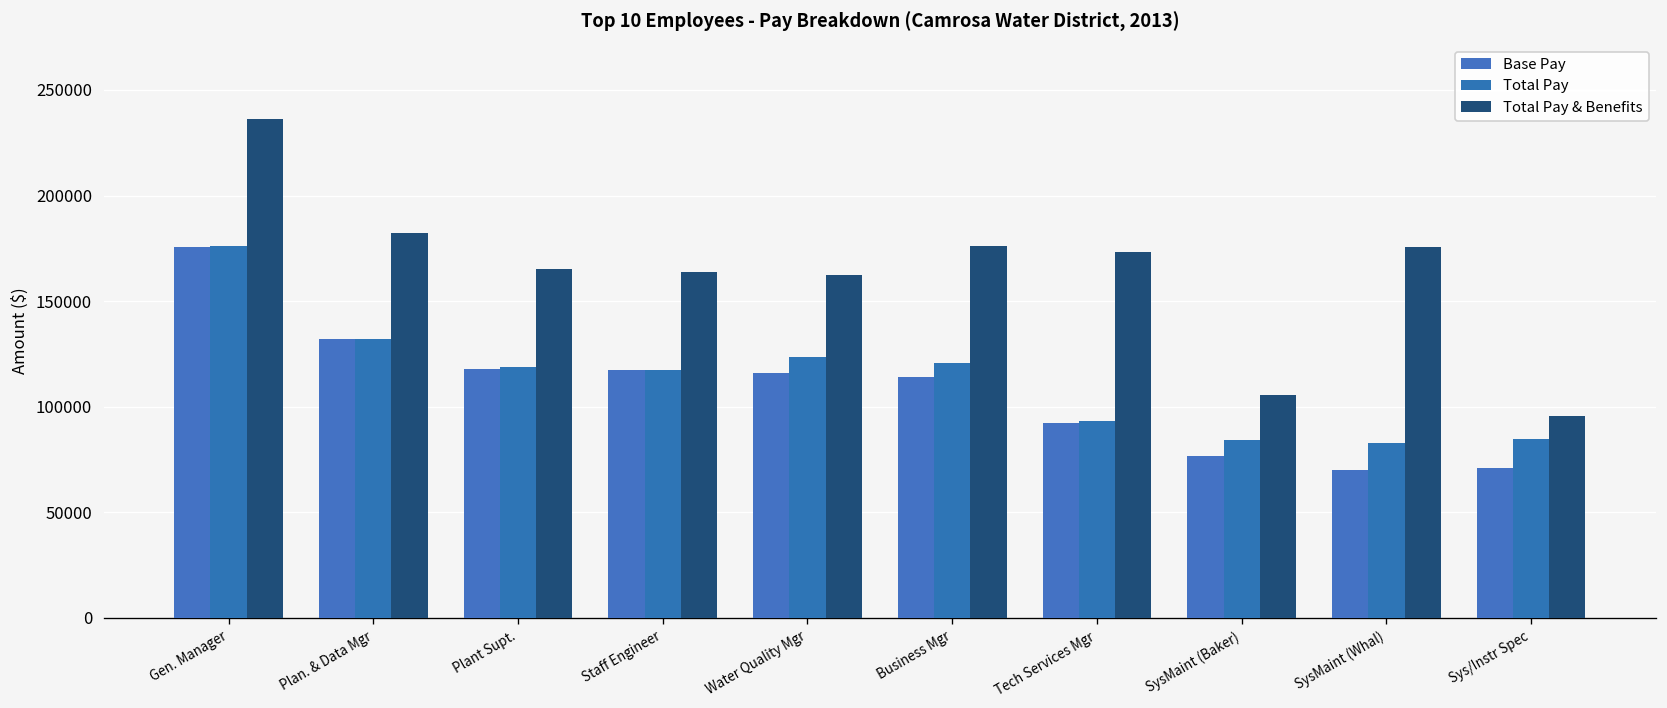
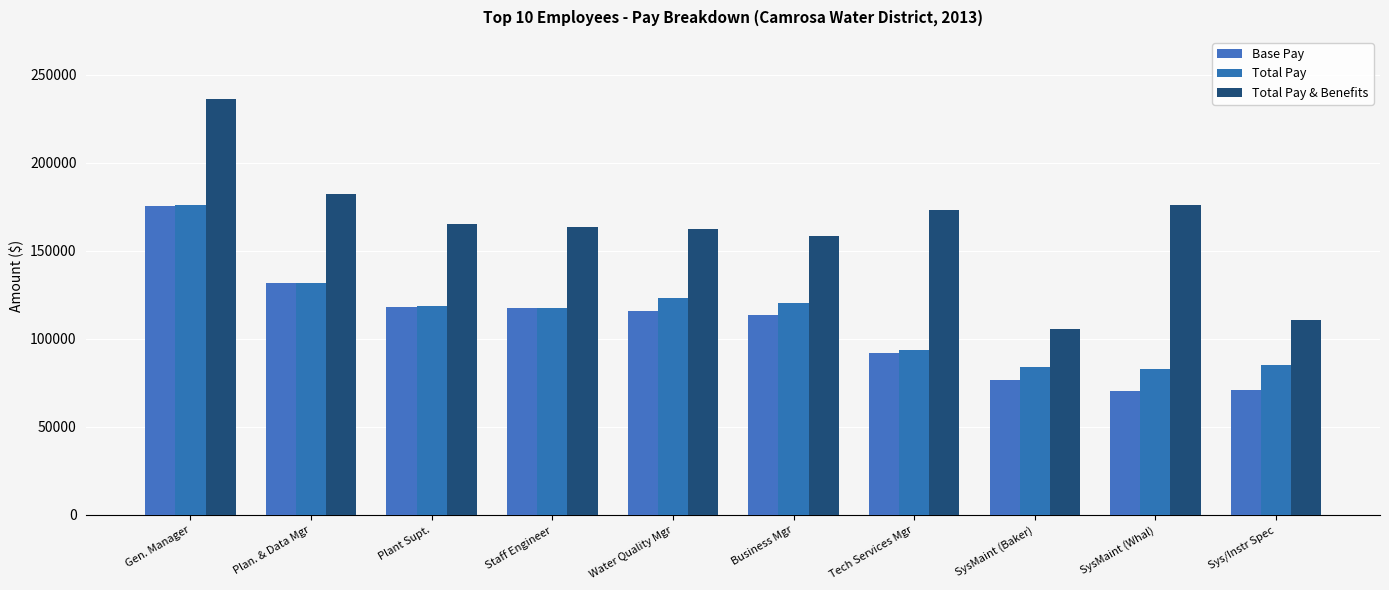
Total Pay & Benefits, Business Mgr: 176000 -> 158000
Total Pay & Benefits, Sys/Instr Spec: 96000 -> 111000
